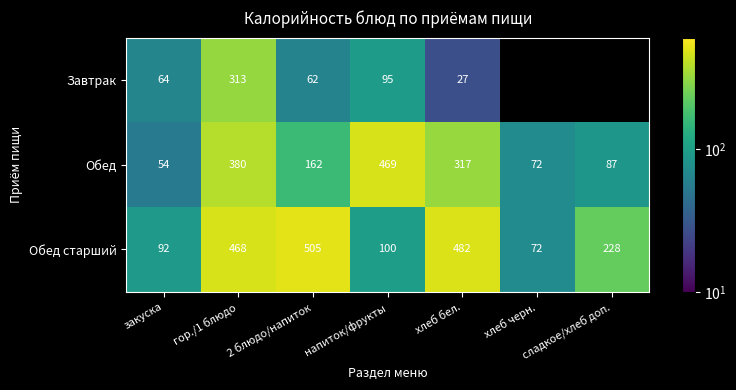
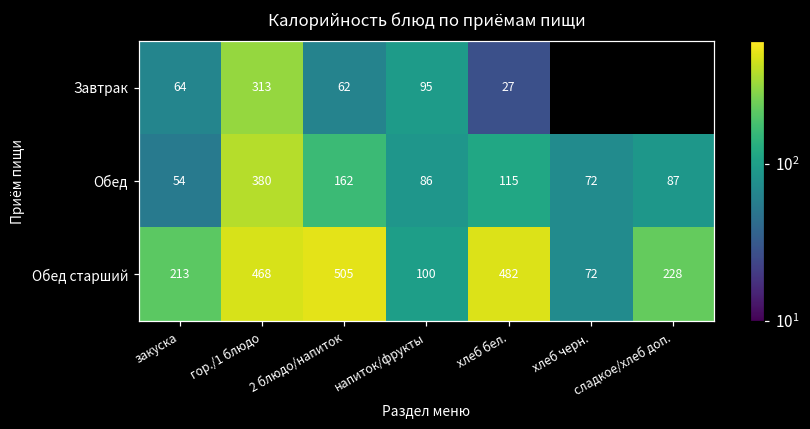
Обед, напиток/фрукты: 469 -> 86
Обед, хлеб бел.: 317 -> 115
Обед старший, закуска: 92 -> 213
